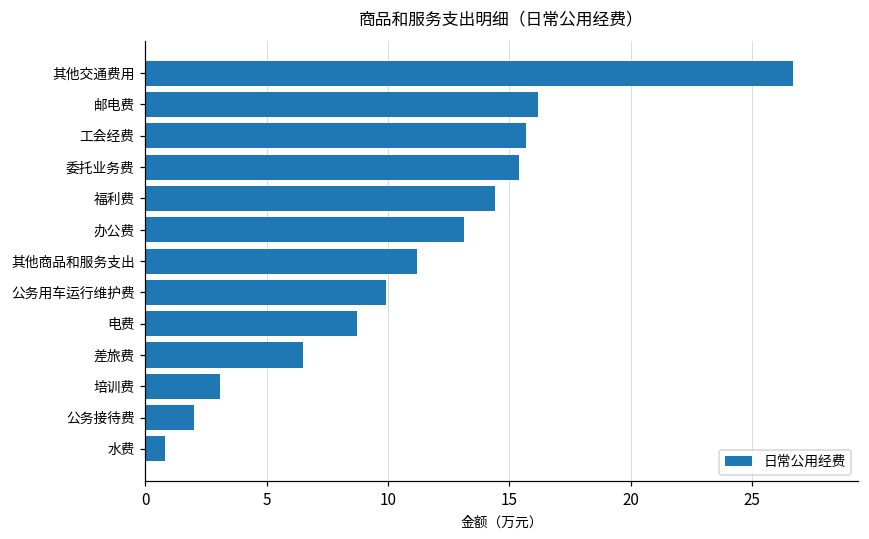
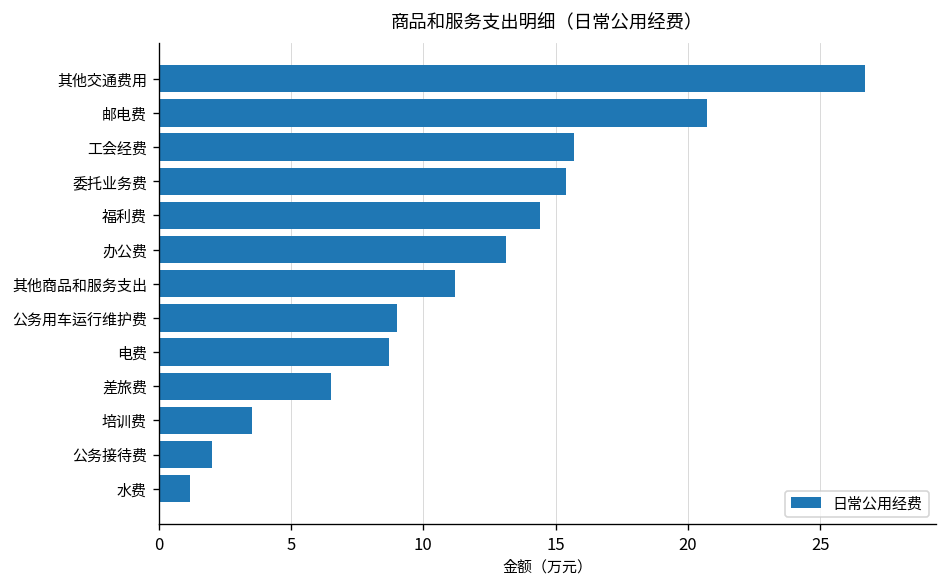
邮电费: 16.2 -> 20.7
公务用车运行维护费: 9.9 -> 9.0
培训费: 3.1 -> 3.5
水费: 0.8 -> 1.2
